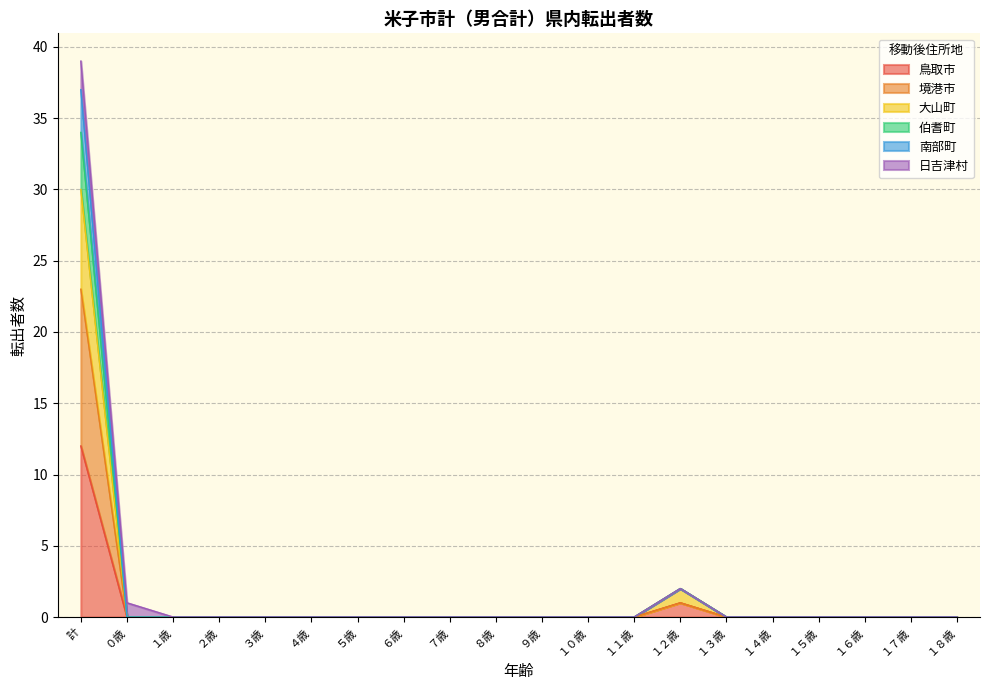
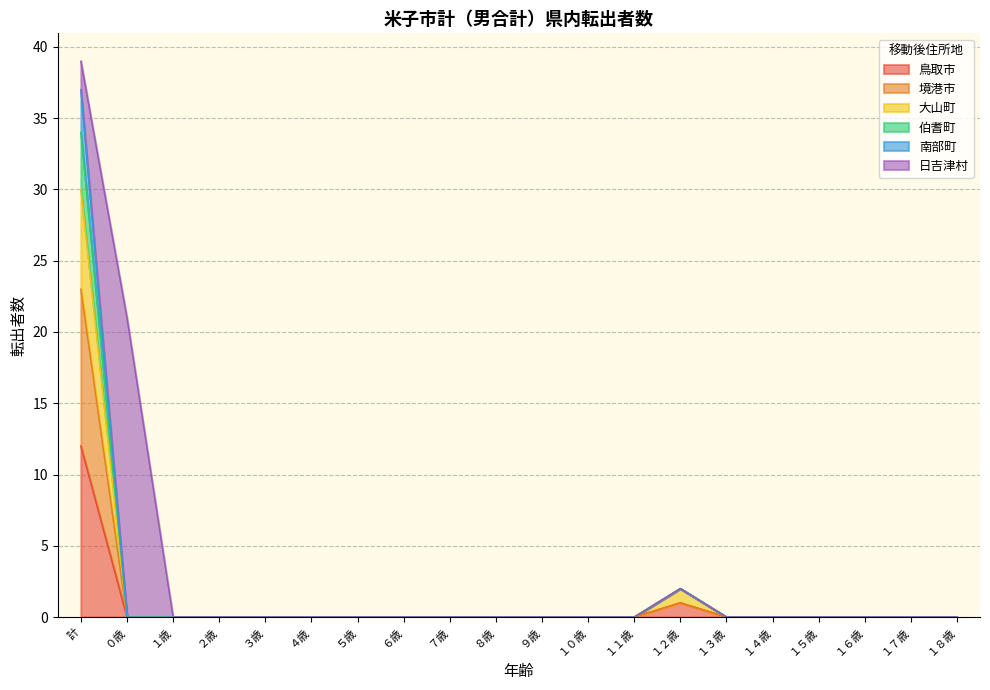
日吉津村, ０歳: 1 -> 21
